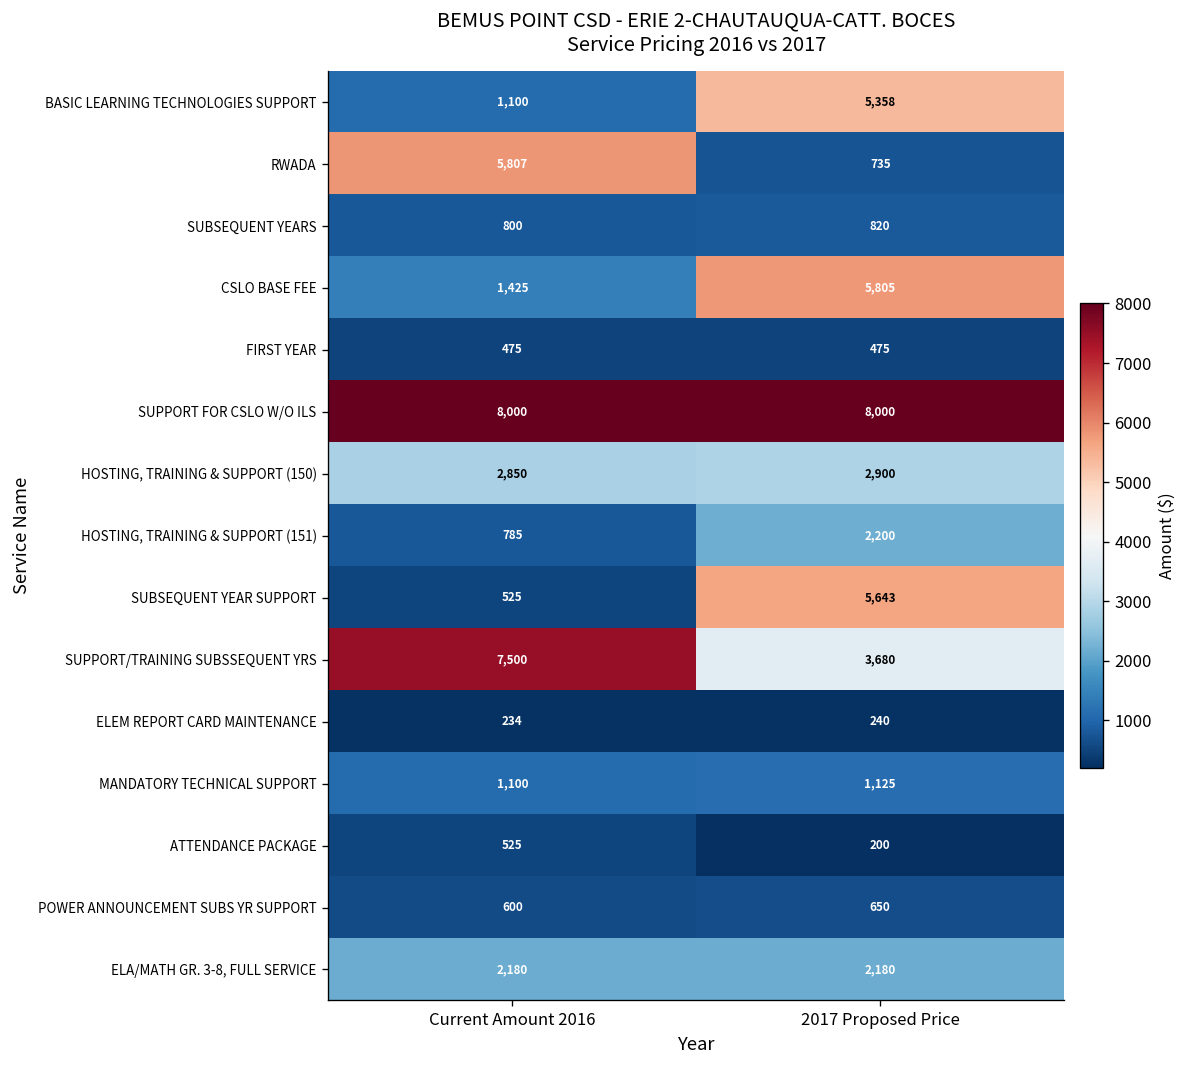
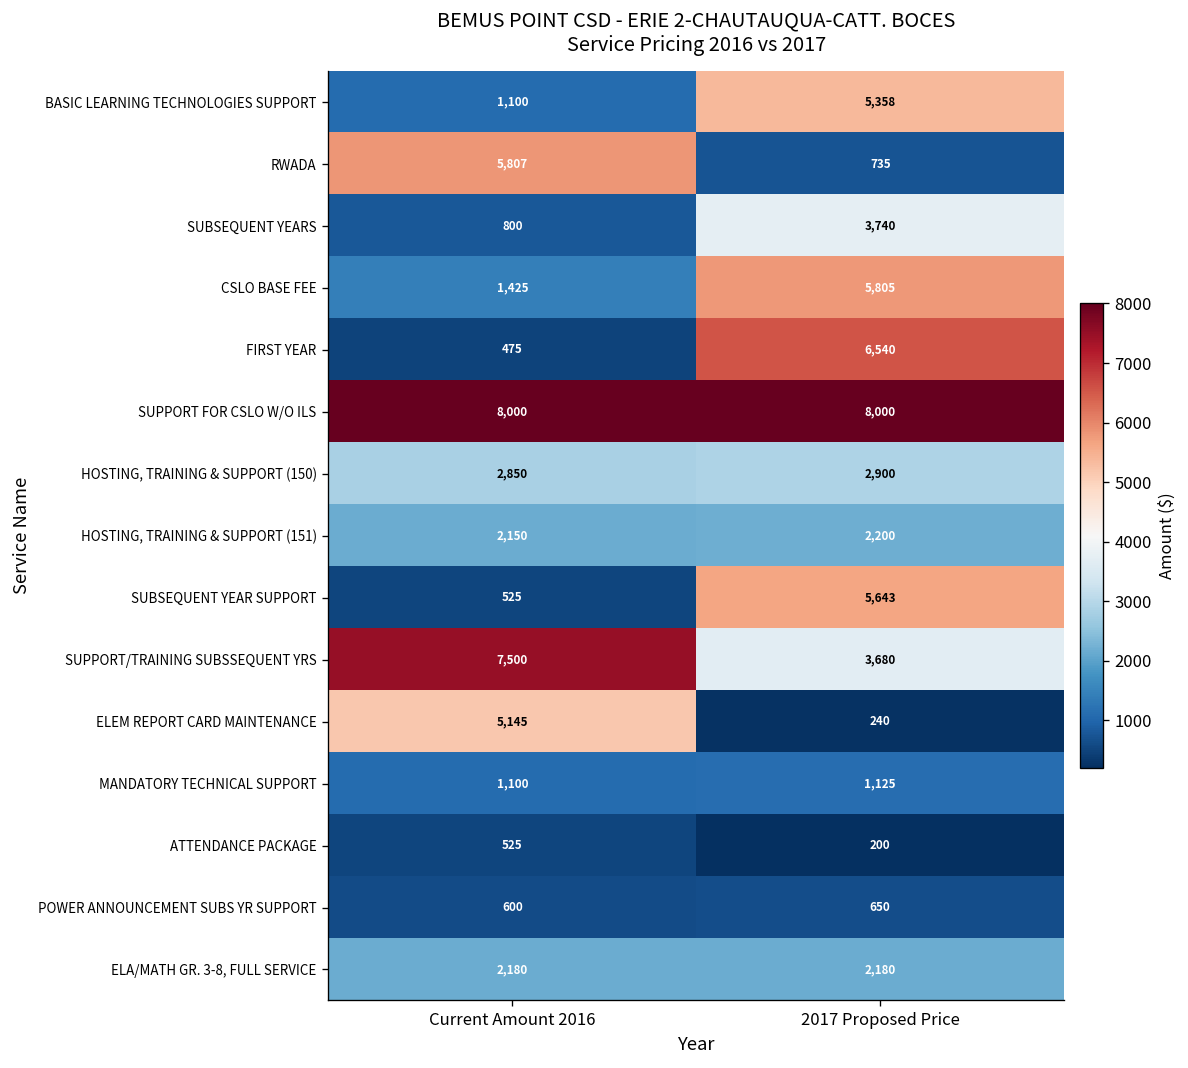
SUBSEQUENT YEARS, 2017 Proposed Price: 820 -> 3,740
FIRST YEAR, 2017 Proposed Price: 475 -> 6,540
HOSTING, TRAINING & SUPPORT (151), Current Amount 2016: 785 -> 2,150
ELEM REPORT CARD MAINTENANCE, Current Amount 2016: 234 -> 5,145
